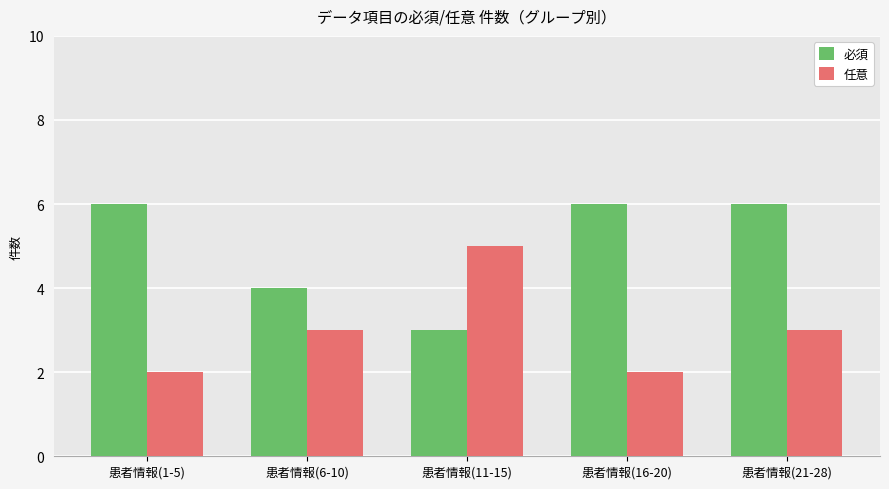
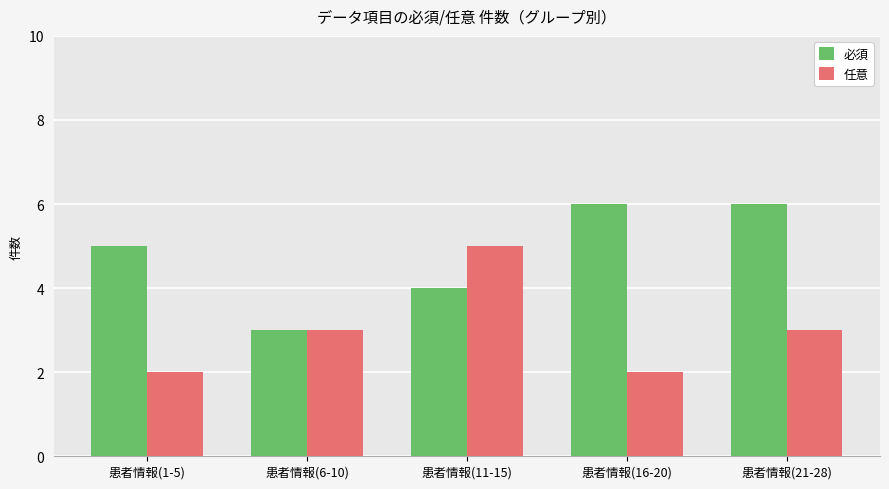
必須, 患者情報(1-5): 6 -> 5
必須, 患者情報(6-10): 4 -> 3
必須, 患者情報(11-15): 3 -> 4
